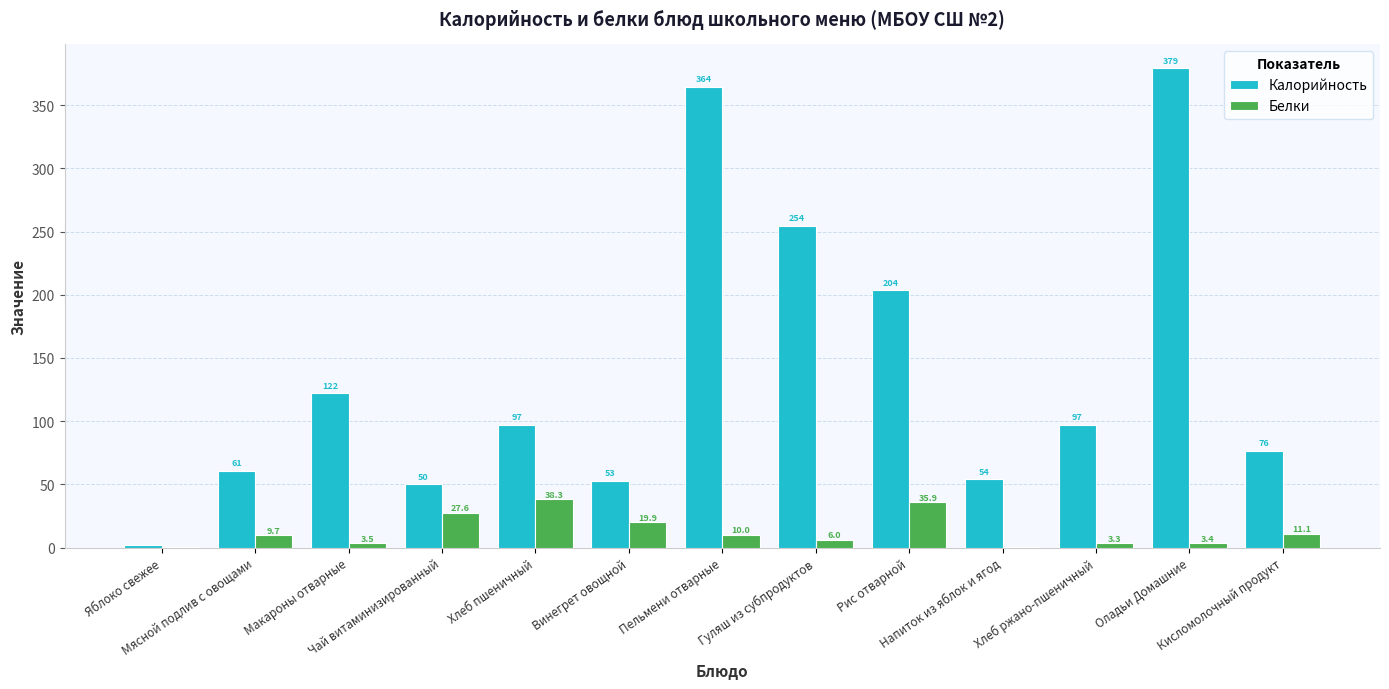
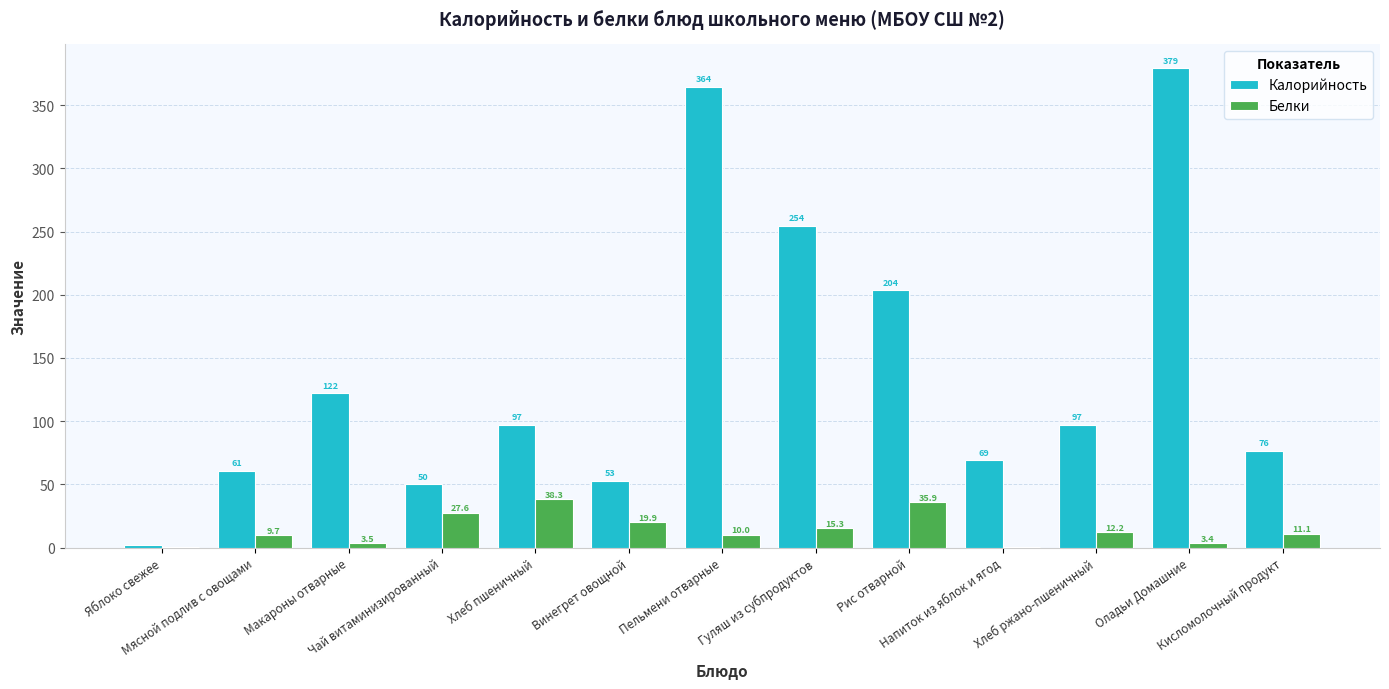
Белки, Гуляш из субпродуктов: 6.0 -> 15.3
Калорийность, Напиток из яблок и ягод: 54 -> 69
Белки, Хлеб ржано-пшеничный: 3.3 -> 12.2
